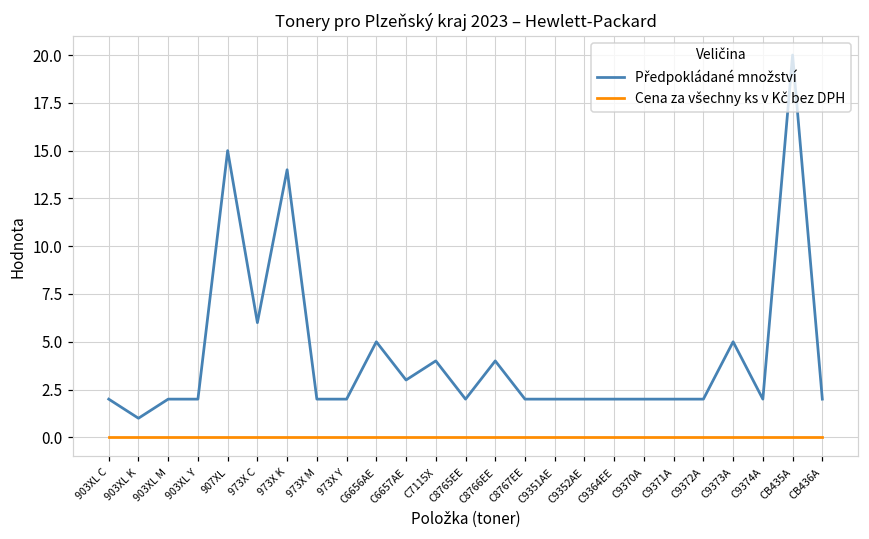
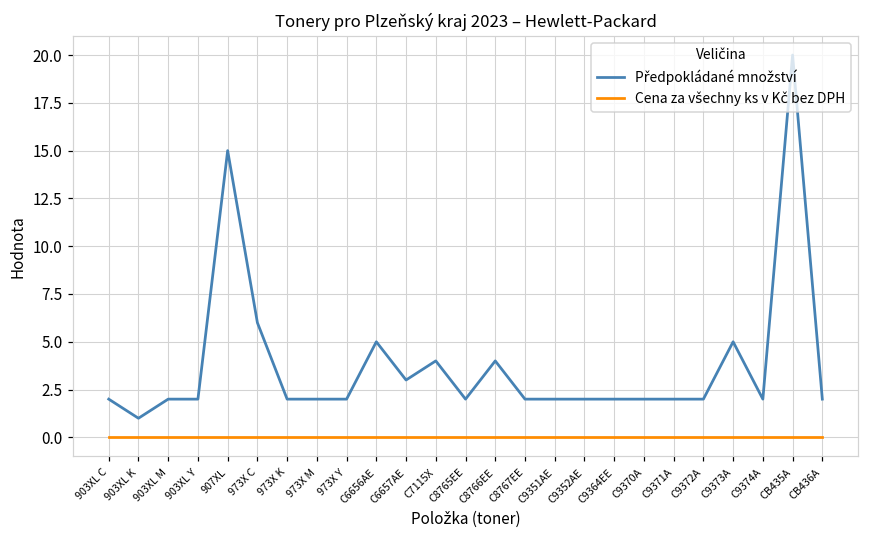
Předpokládané množství, 973X K: 14 -> 2
